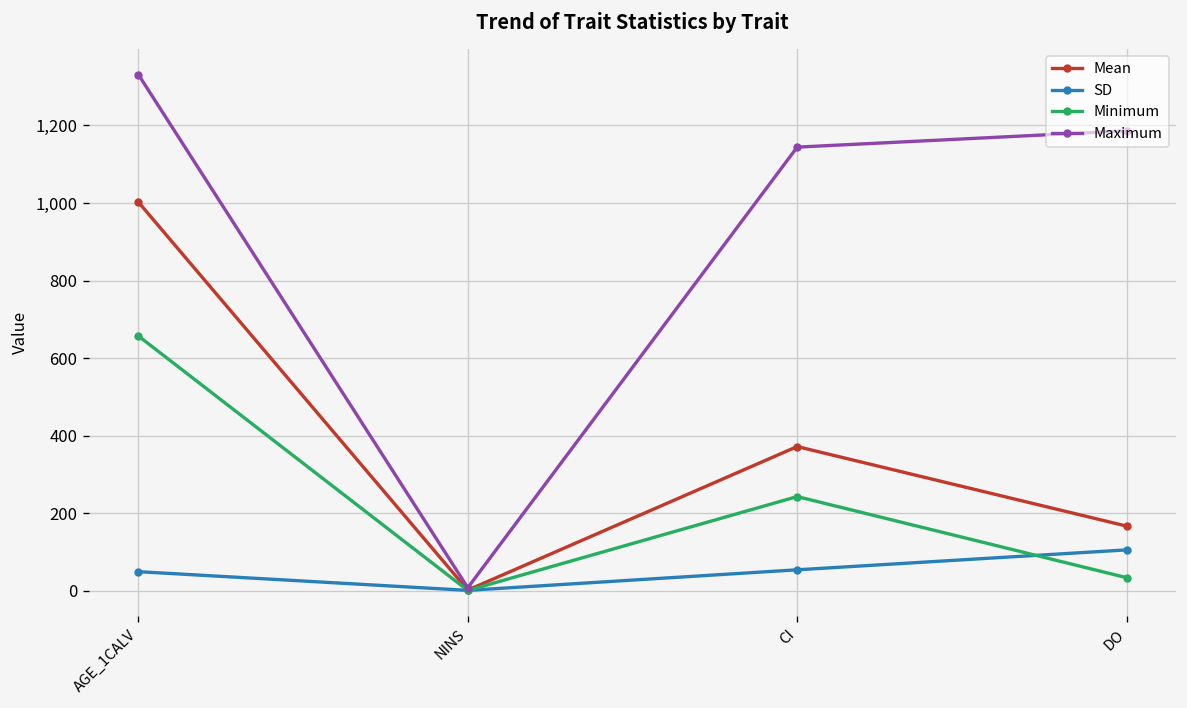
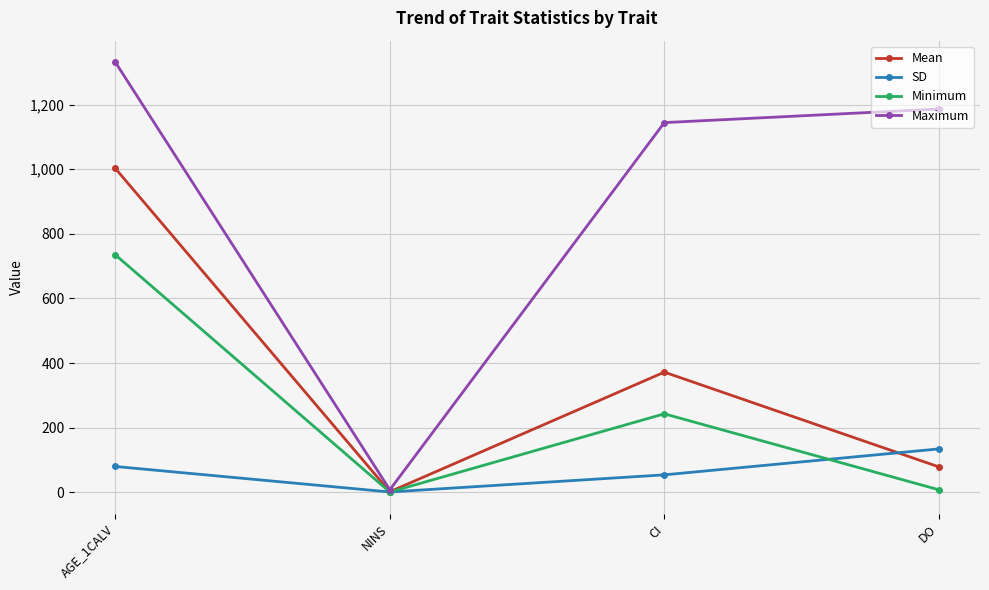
SD, AGE_1CALV: 50 -> 80
Minimum, AGE_1CALV: 660 -> 740
Mean, DO: 170 -> 80
SD, DO: 110 -> 130
Minimum, DO: 30 -> 10
